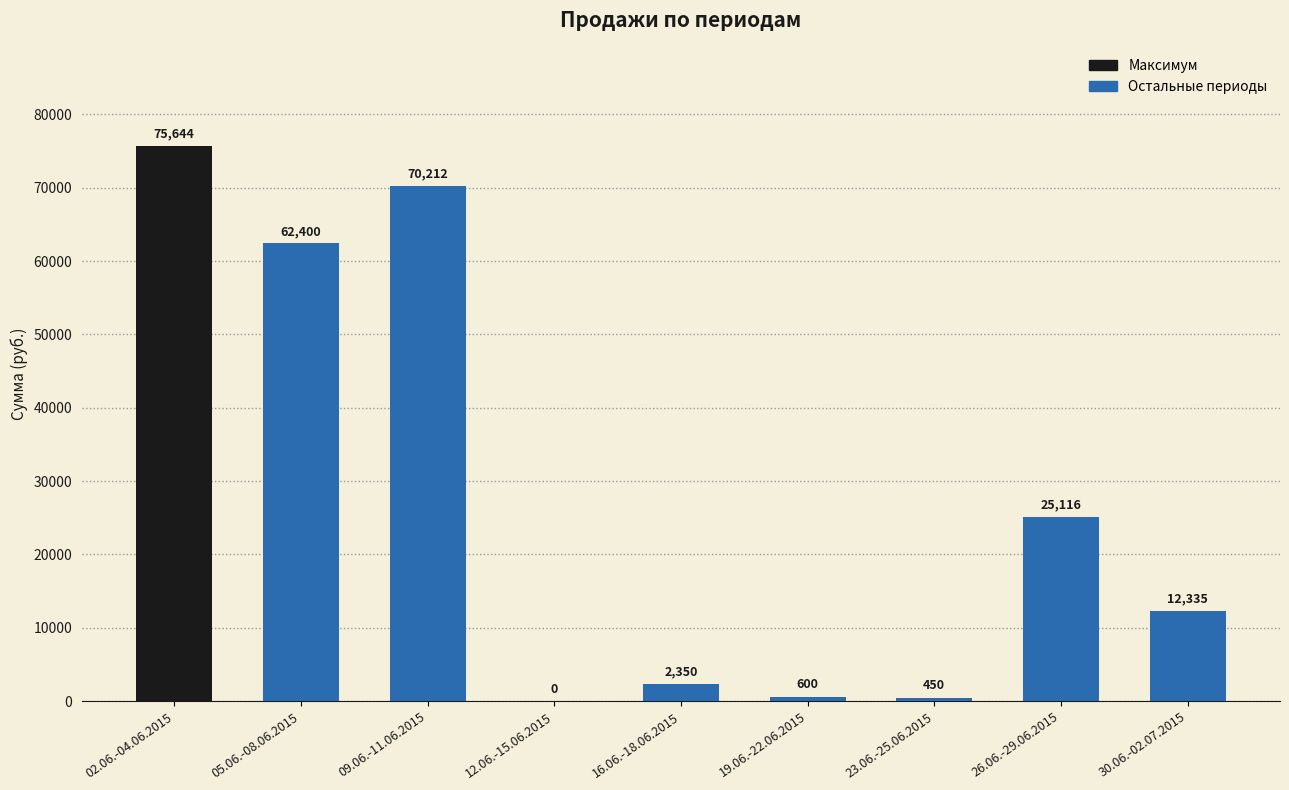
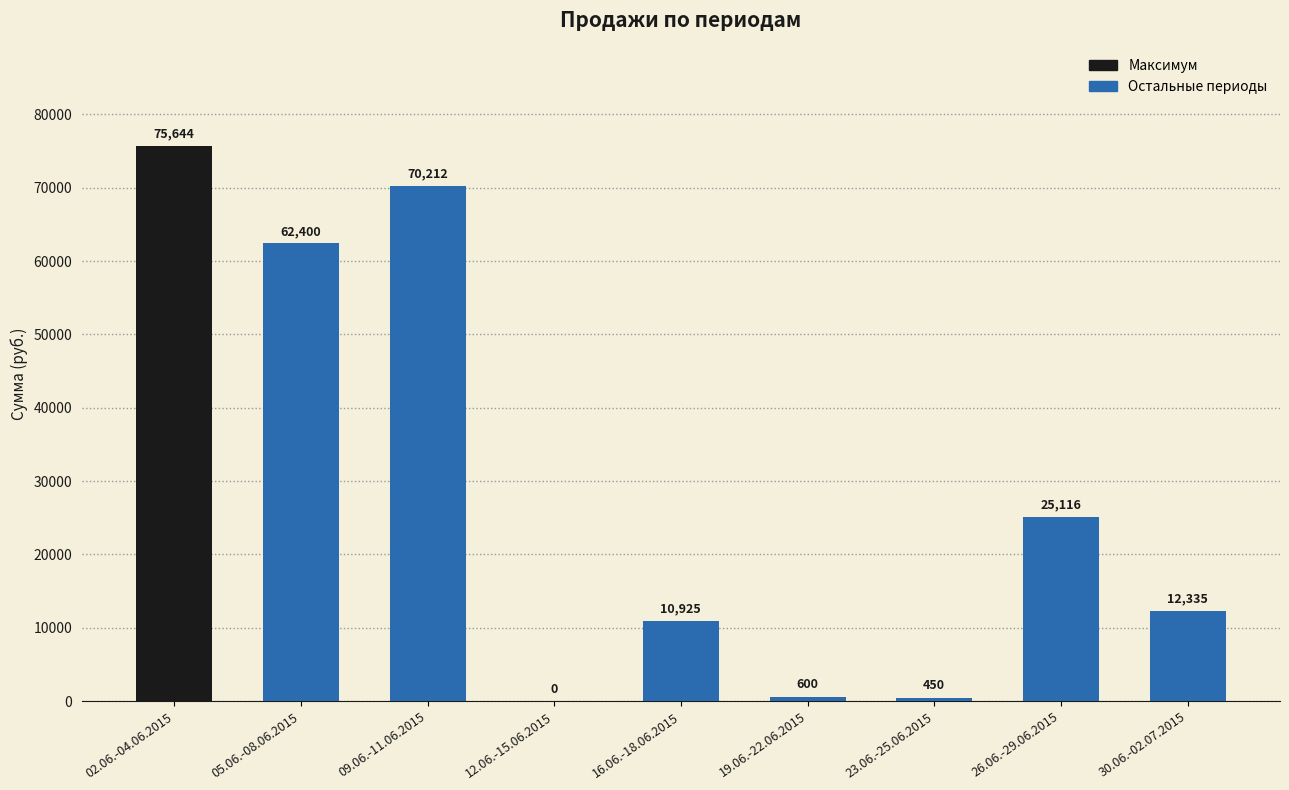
16.06.-18.06.2015: 2,350 -> 10,925
